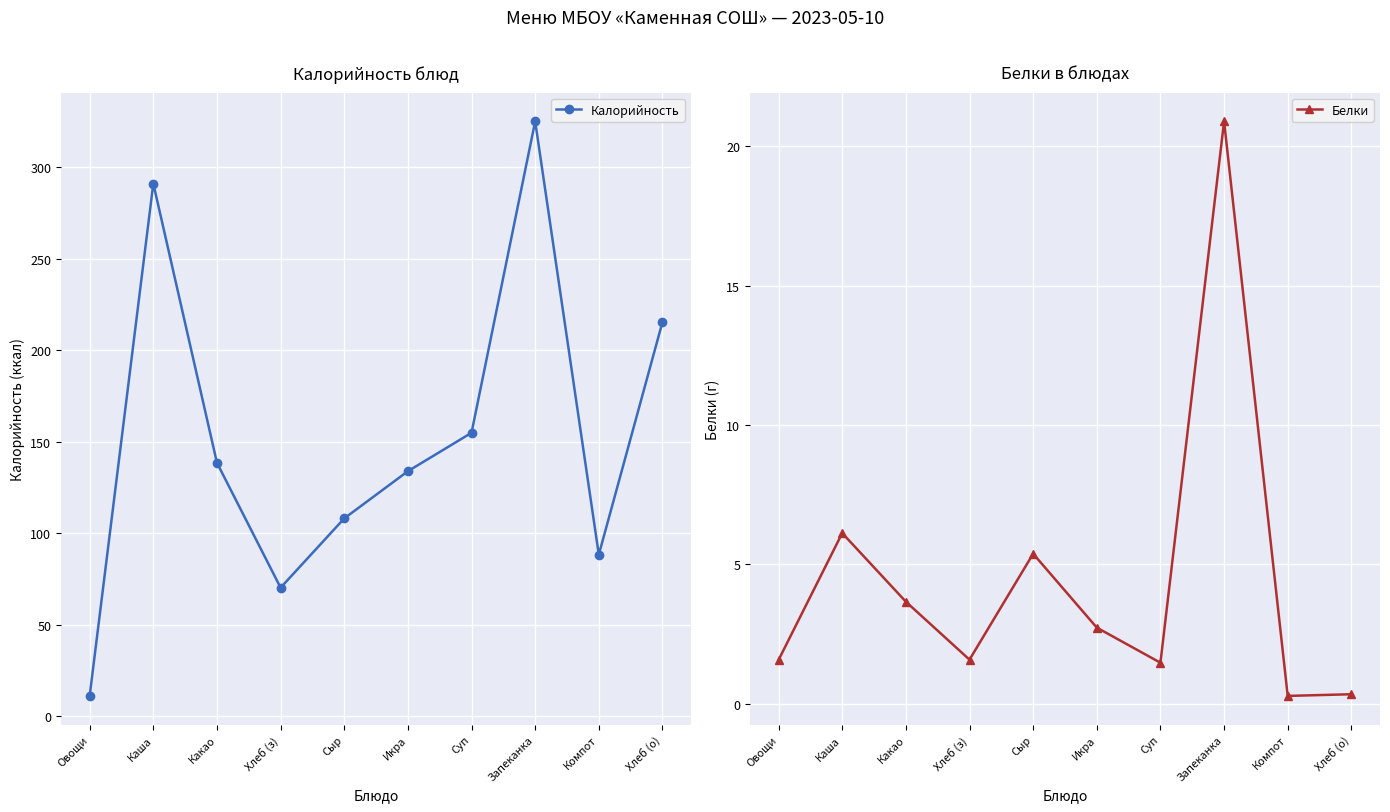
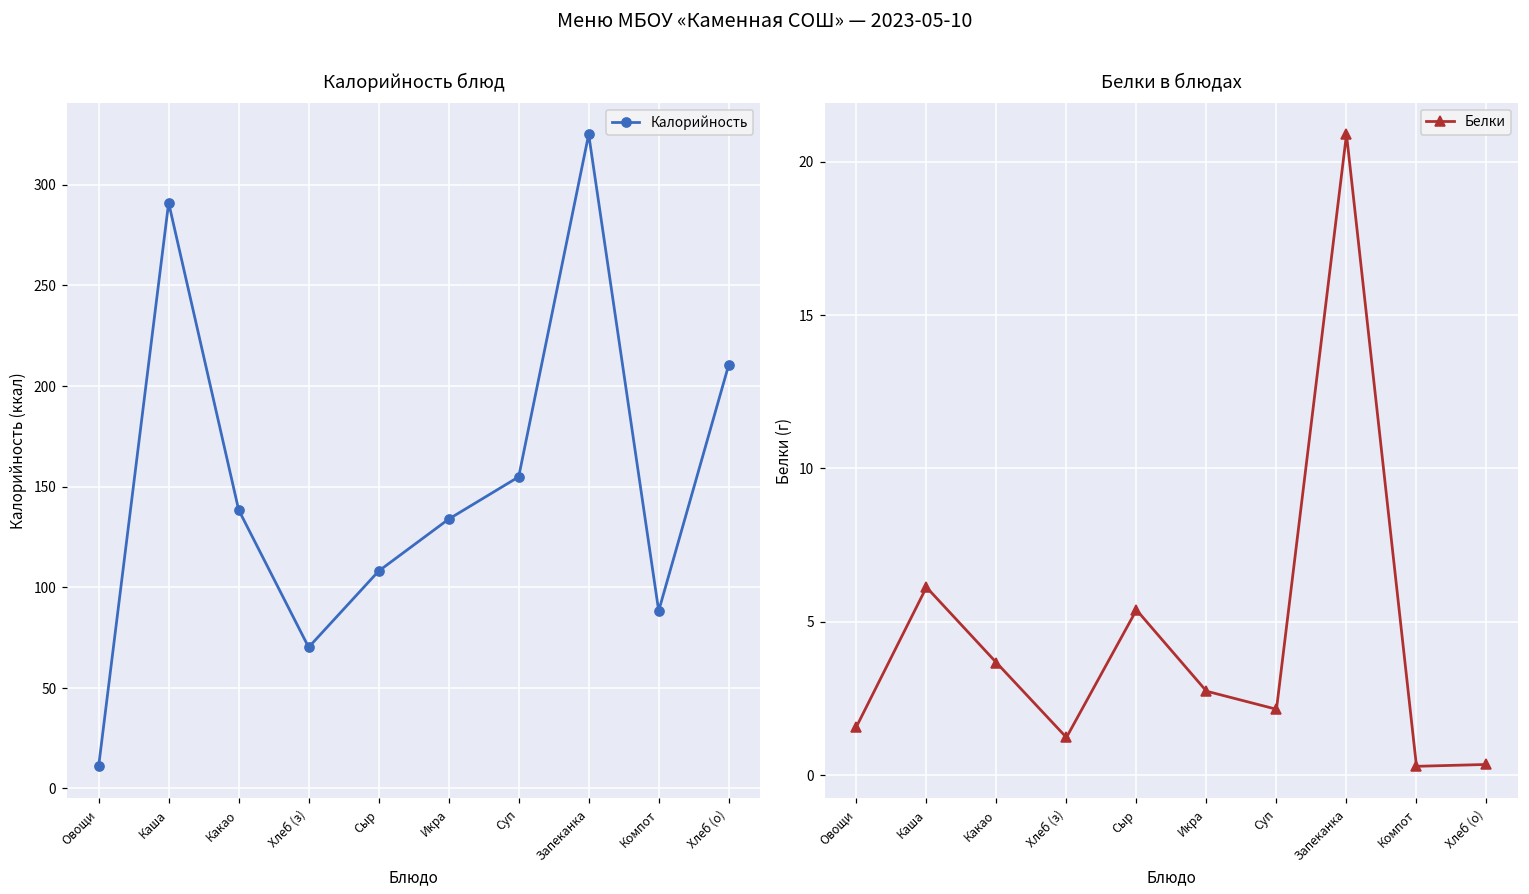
Калорийность блюд, Хлеб (о): 215 -> 210
Белки в блюдах, Хлеб (з): 1.6 -> 1.2
Белки в блюдах, Суп: 1.5 -> 2.1
